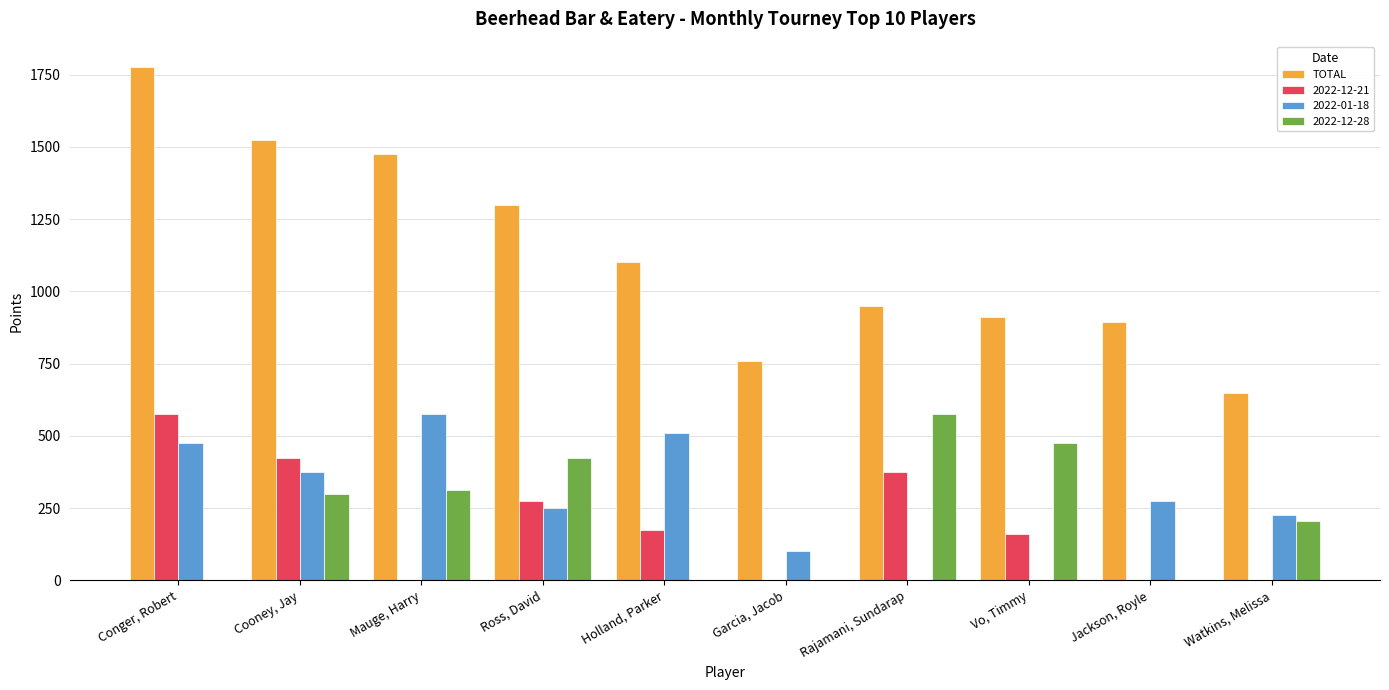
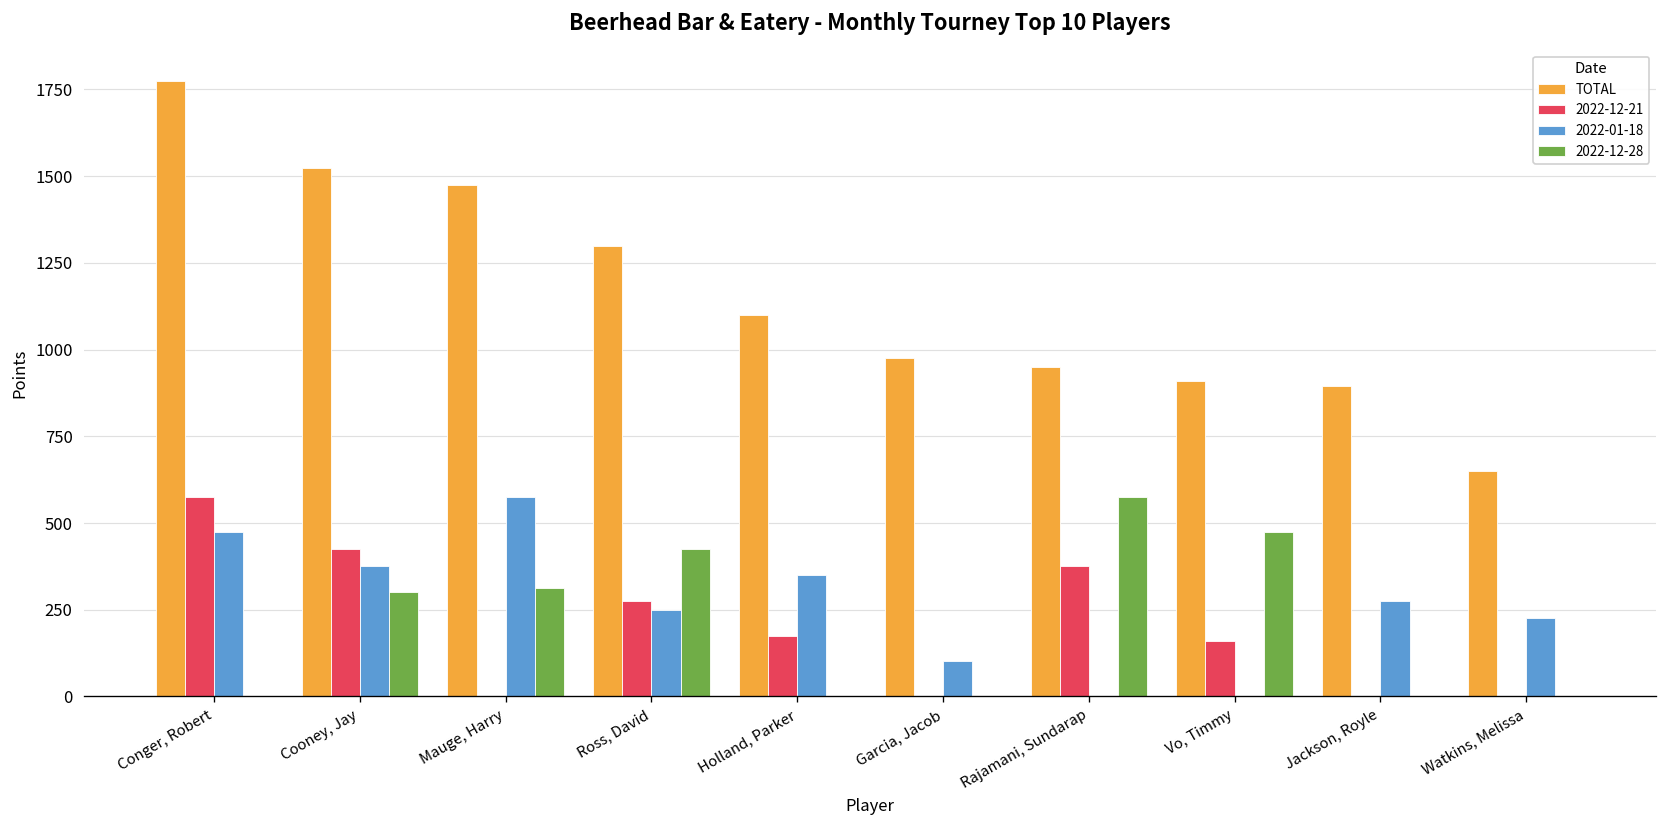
2022-01-18, Holland, Parker: 510 -> 350
TOTAL, Garcia, Jacob: 760 -> 980
2022-12-28, Watkins, Melissa: 200 -> 0
